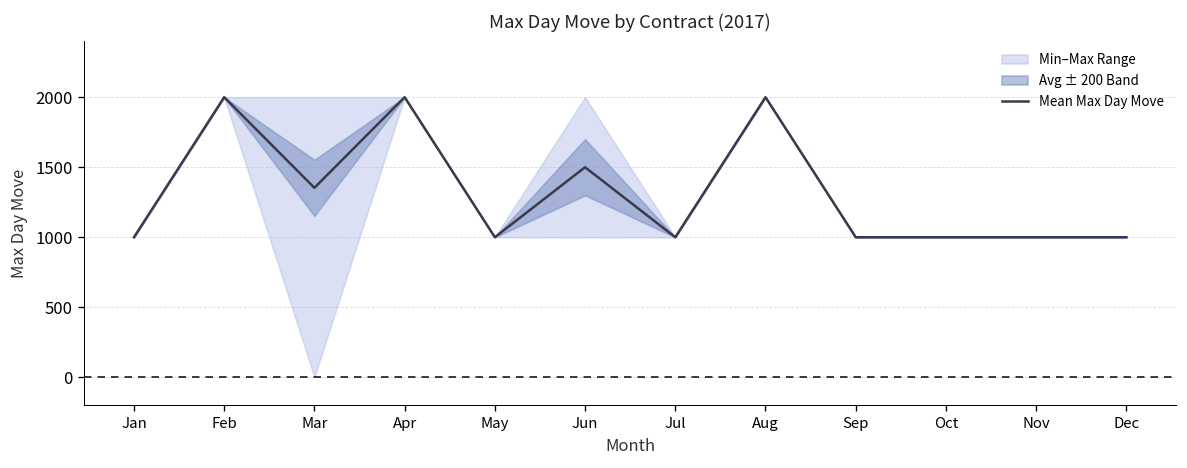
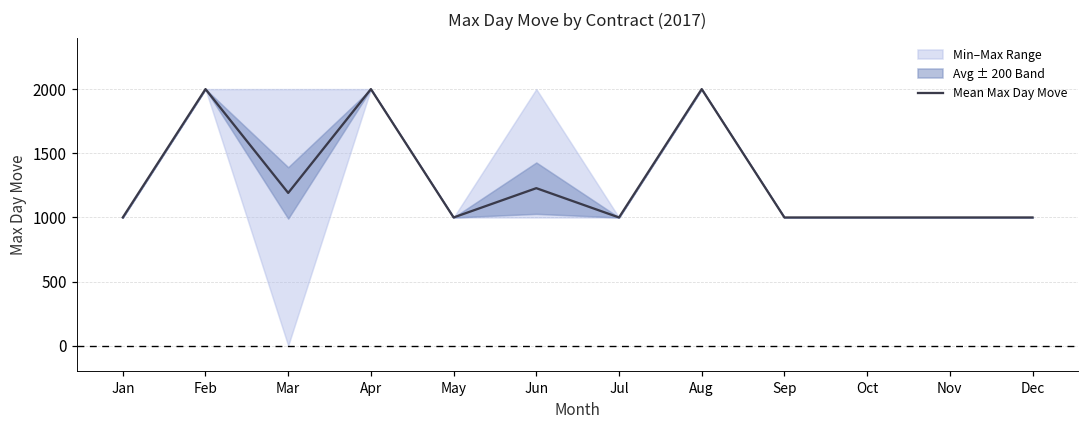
Mean Max Day Move, Mar: 1350 -> 1190
Mean Max Day Move, Jun: 1500 -> 1230
